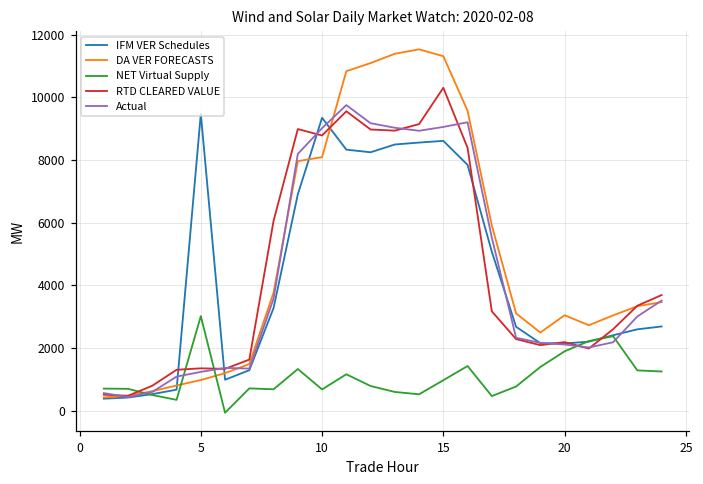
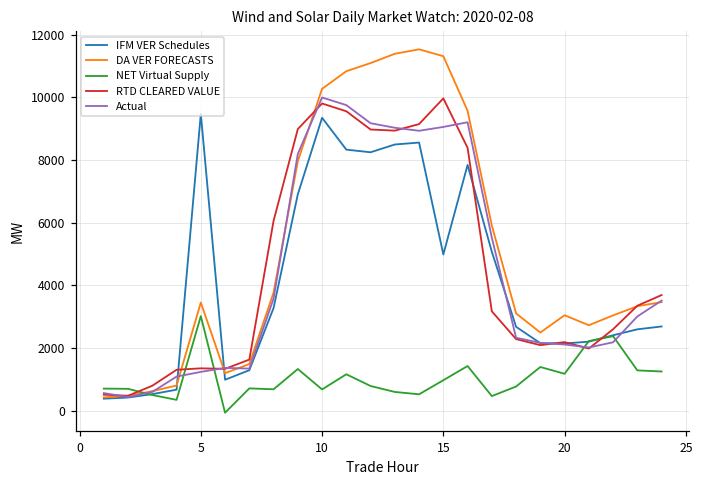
DA VER FORECASTS, 5: 1000 -> 3500
DA VER FORECASTS, 10: 8100 -> 10300
RTD CLEARED VALUE, 10: 8800 -> 9800
Actual, 10: 9000 -> 10000
IFM VER Schedules, 15: 8600 -> 5000
RTD CLEARED VALUE, 15: 10300 -> 10000
NET Virtual Supply, 20: 1900 -> 1200
